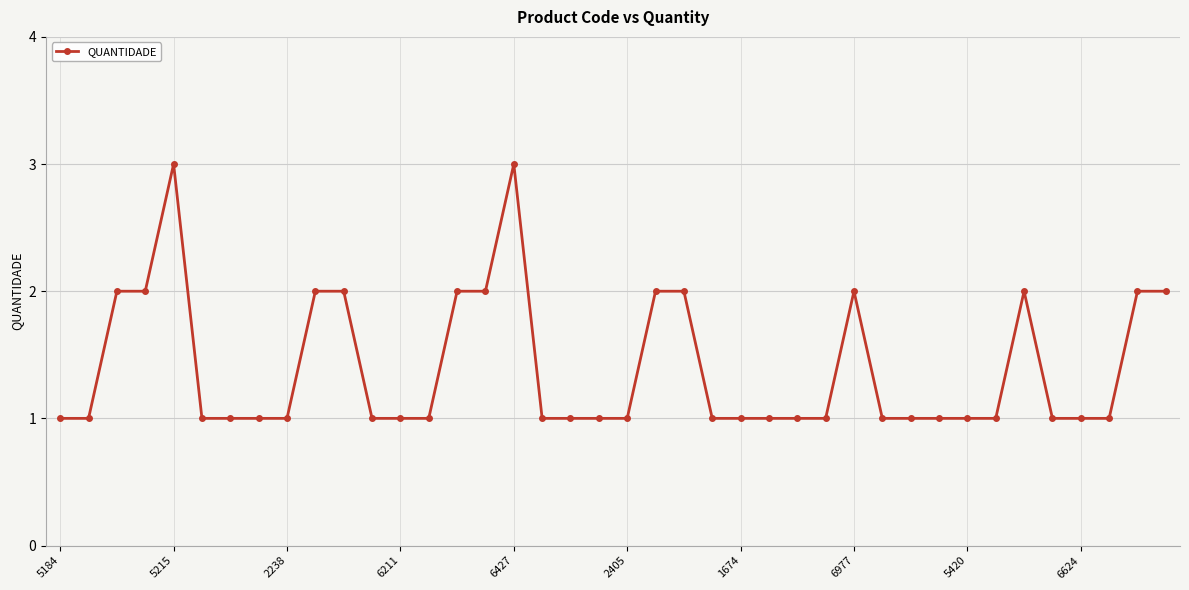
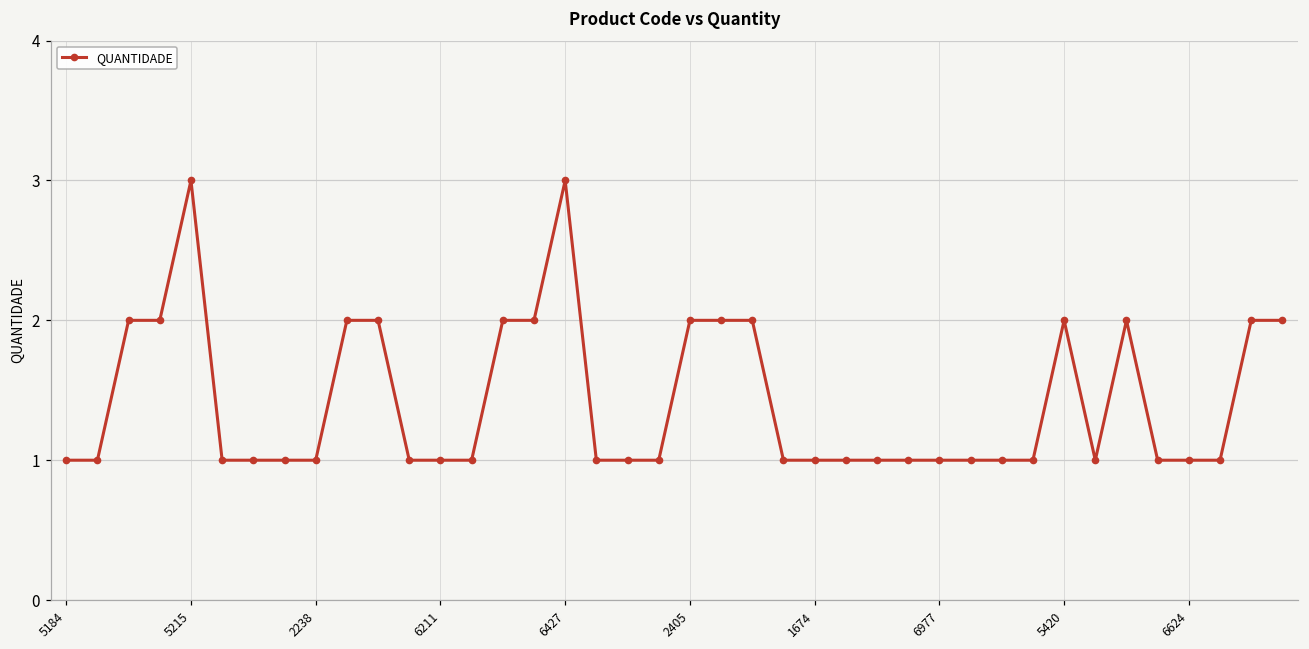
2405: 1 -> 2
6977: 2 -> 1
5420: 1 -> 2
